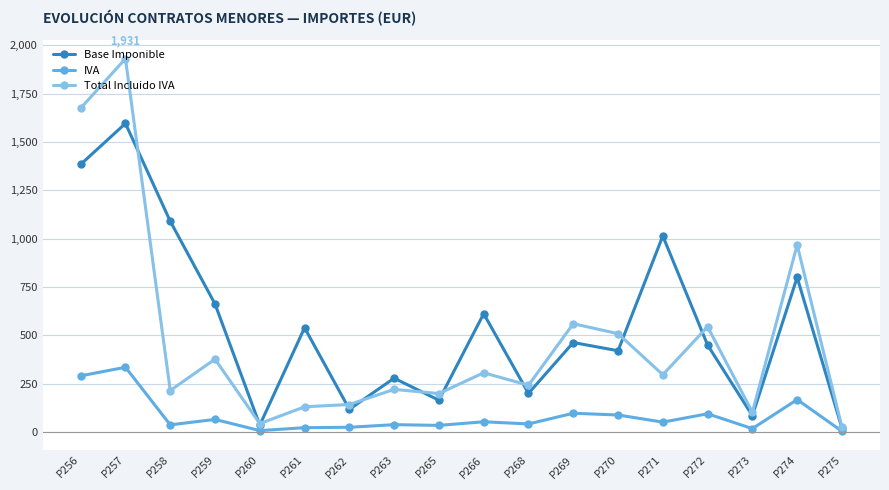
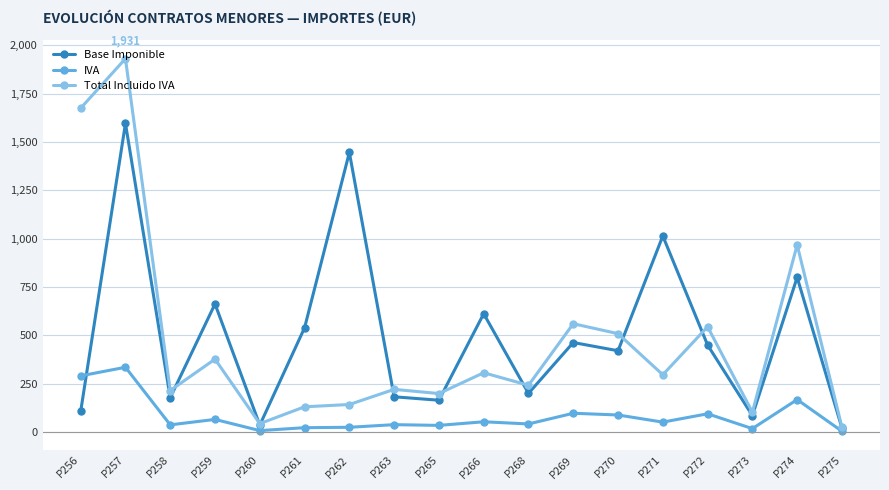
Base Imponible, P256: 1,380 -> 110
Base Imponible, P258: 1,090 -> 180
Base Imponible, P262: 120 -> 1,450
Base Imponible, P263: 280 -> 180
